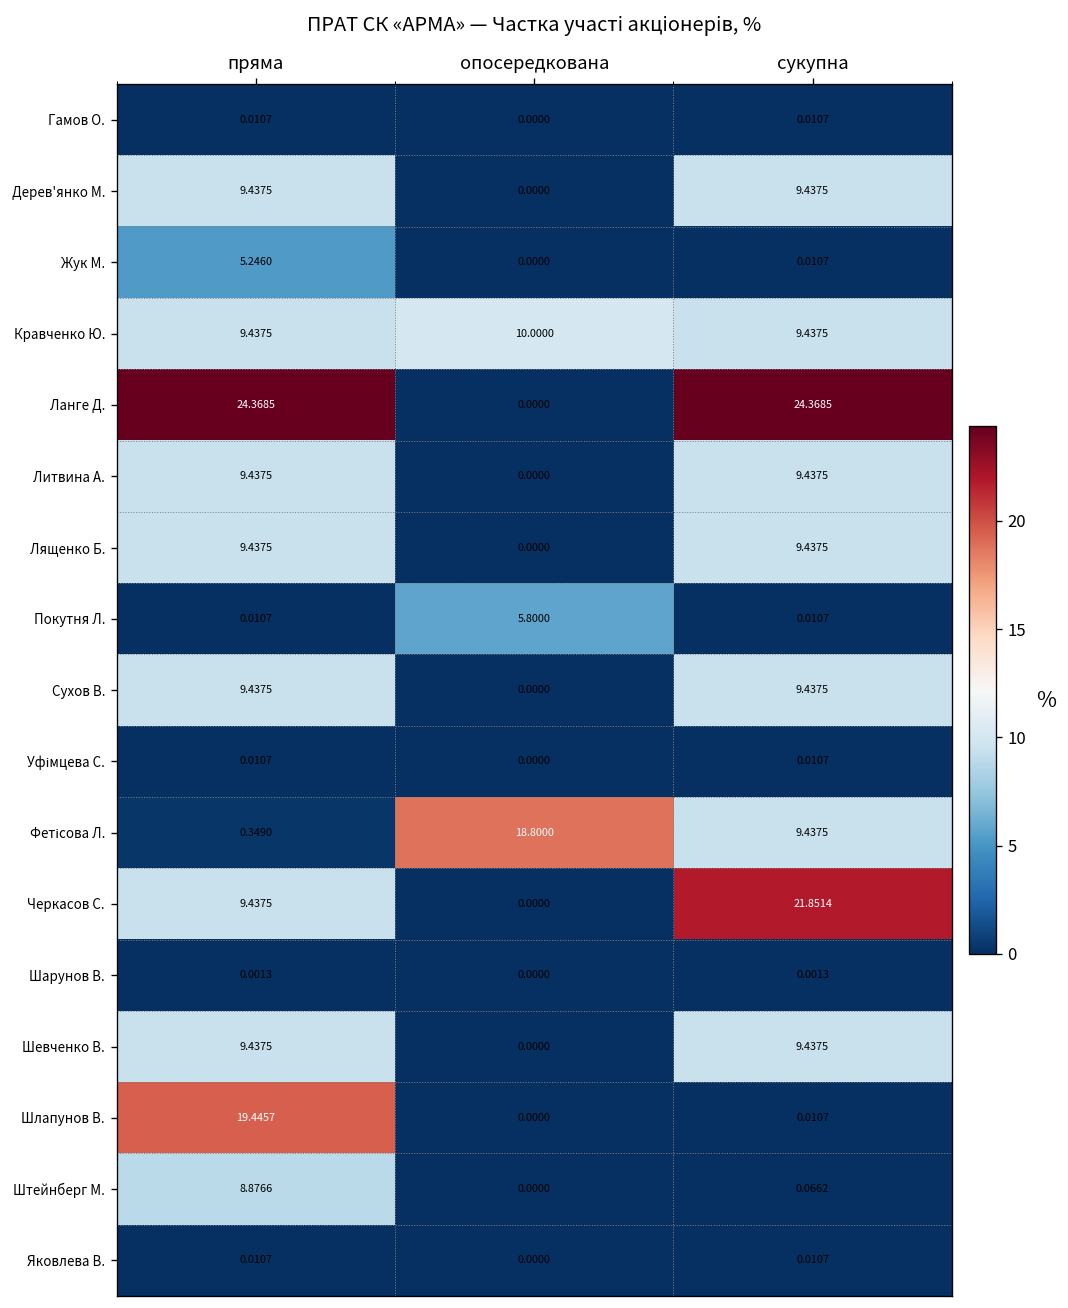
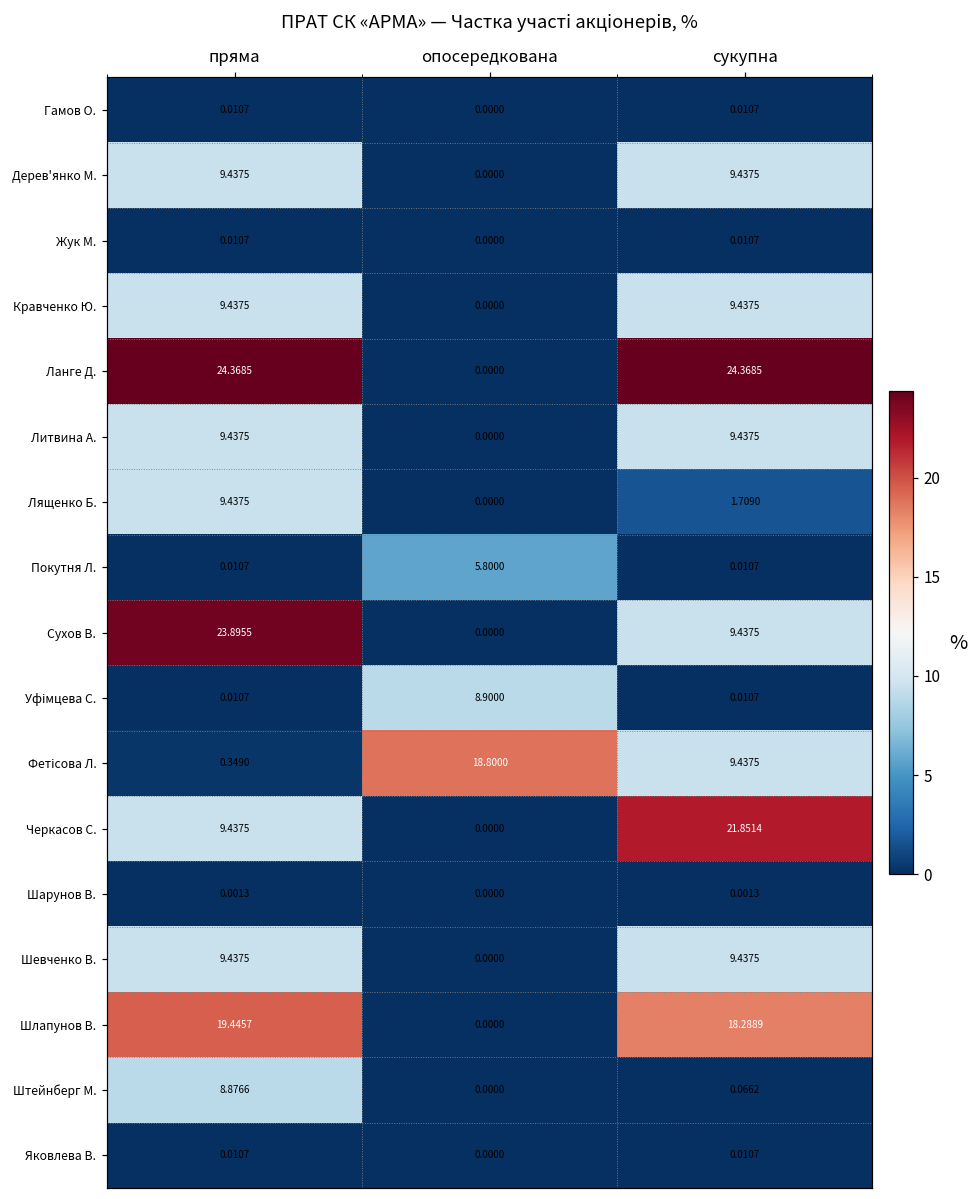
Жук М., пряма: 5.2460 -> 0.0107
Кравченко Ю., опосередкована: 10.0000 -> 0.0000
Лященко Б., сукупна: 9.4375 -> 1.7090
Сухов В., пряма: 9.4375 -> 23.8955
Уфімцева С., опосередкована: 0.0000 -> 8.9000
Шлапунов В., сукупна: 0.0107 -> 18.2889
